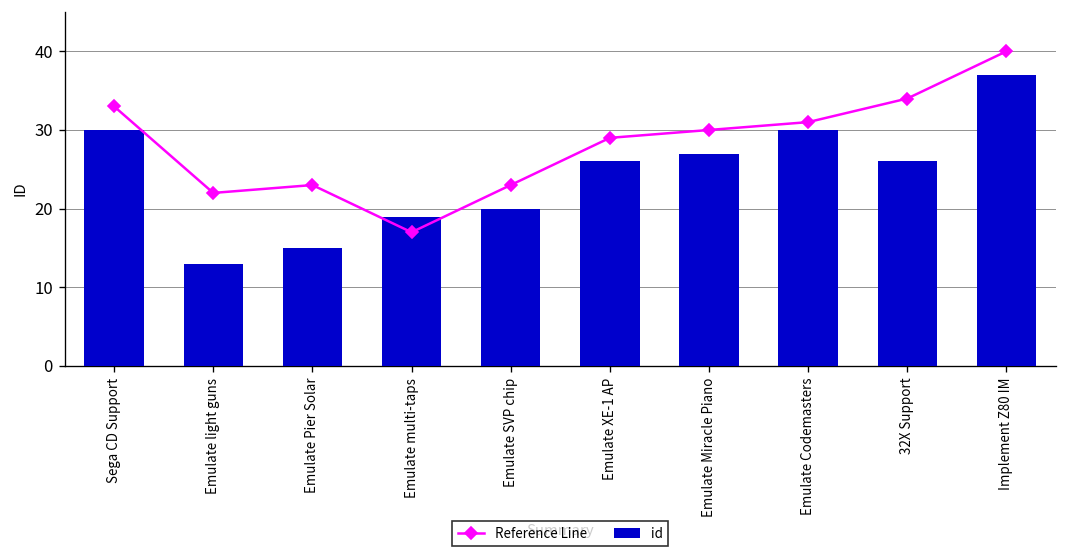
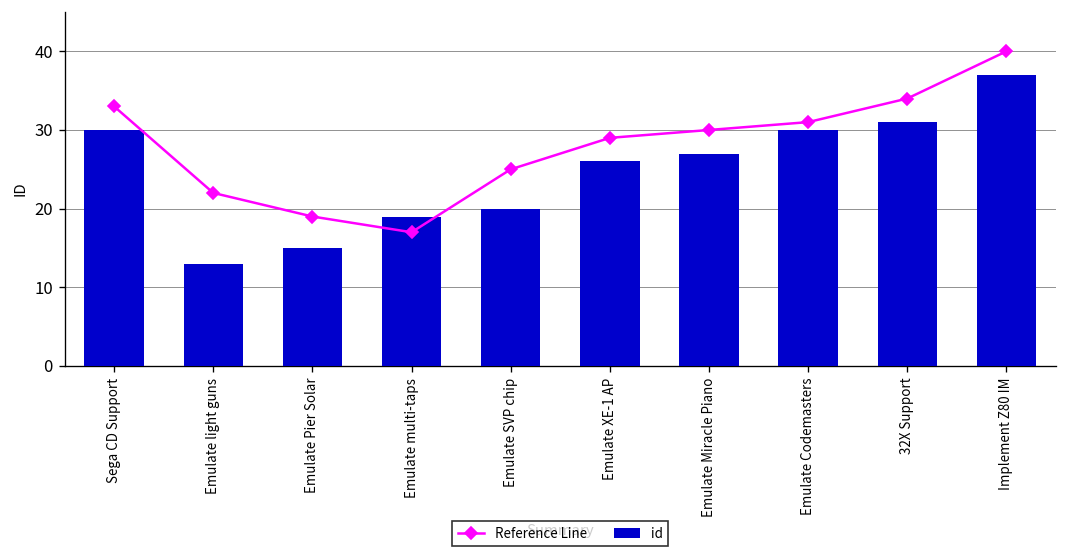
Reference Line, Emulate Pier Solar: 23 -> 19
Reference Line, Emulate SVP chip: 23 -> 25
id, 32X Support: 26 -> 31
